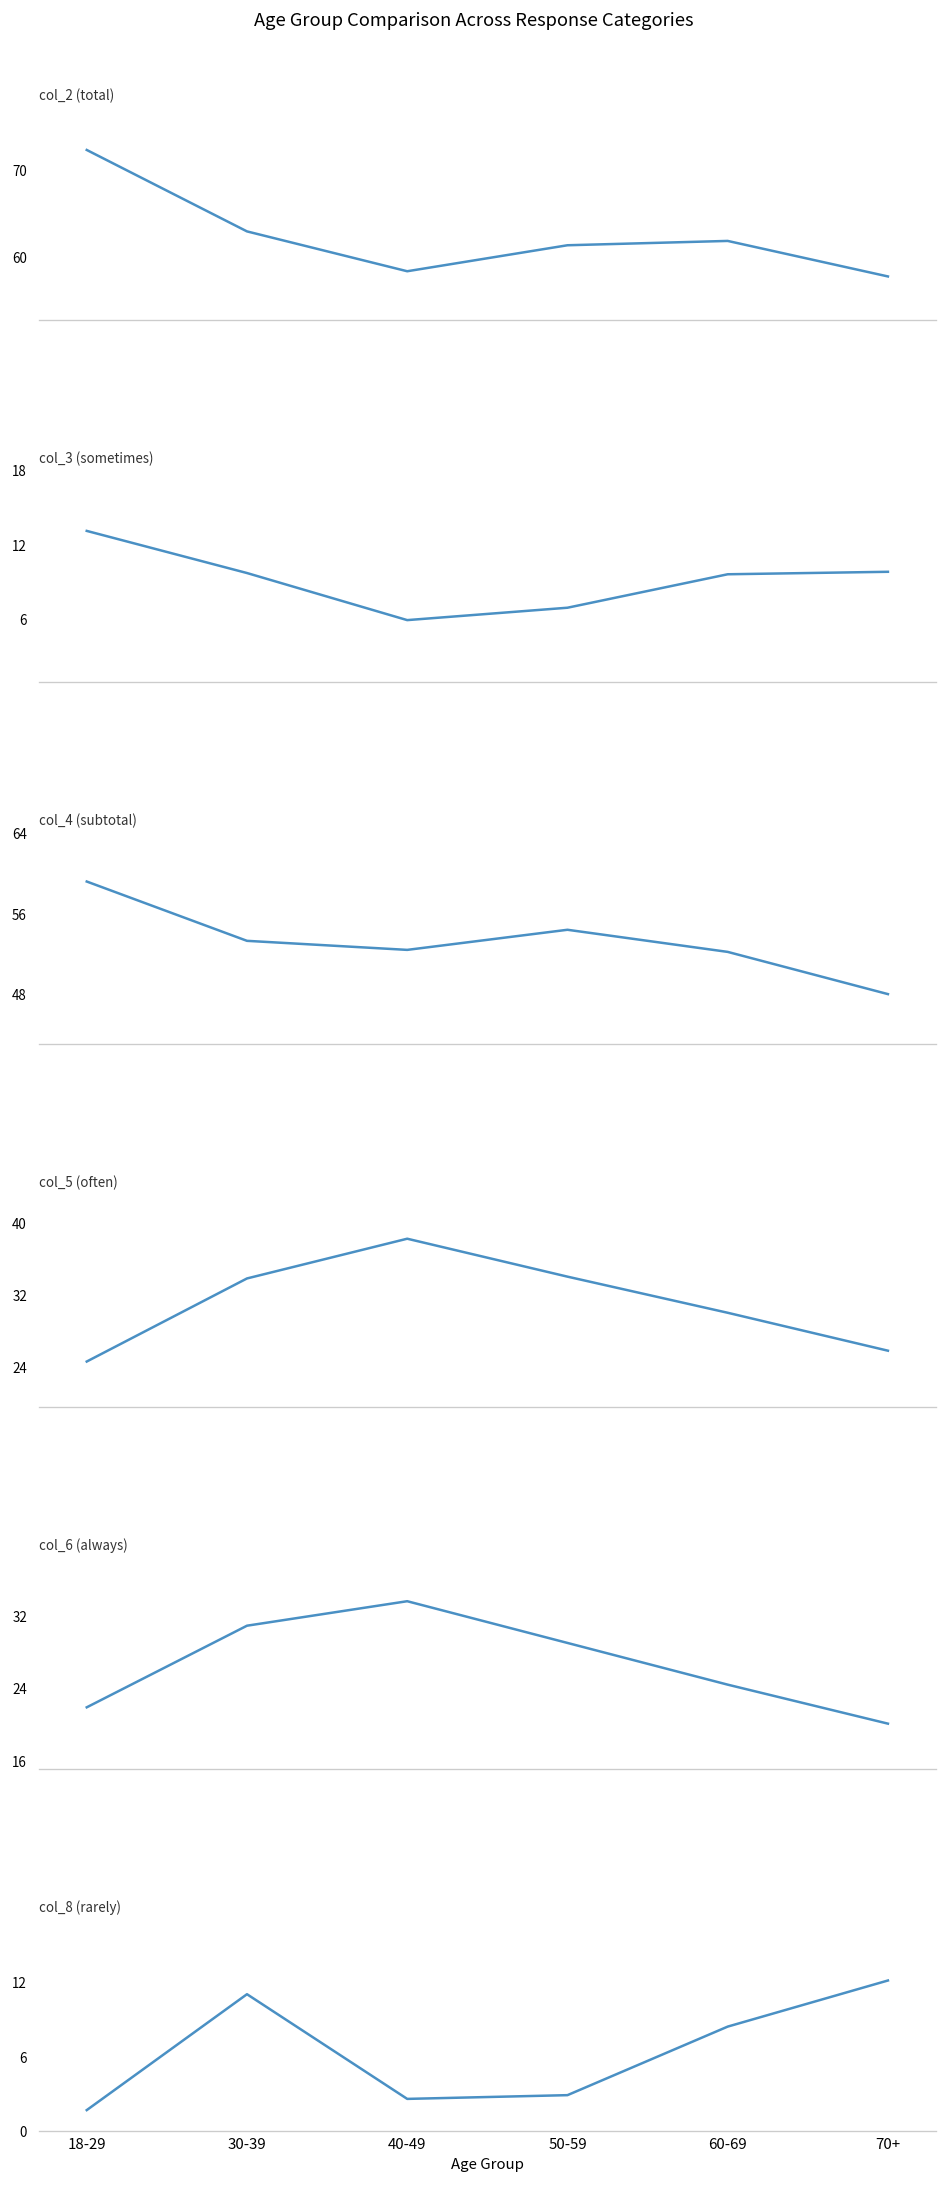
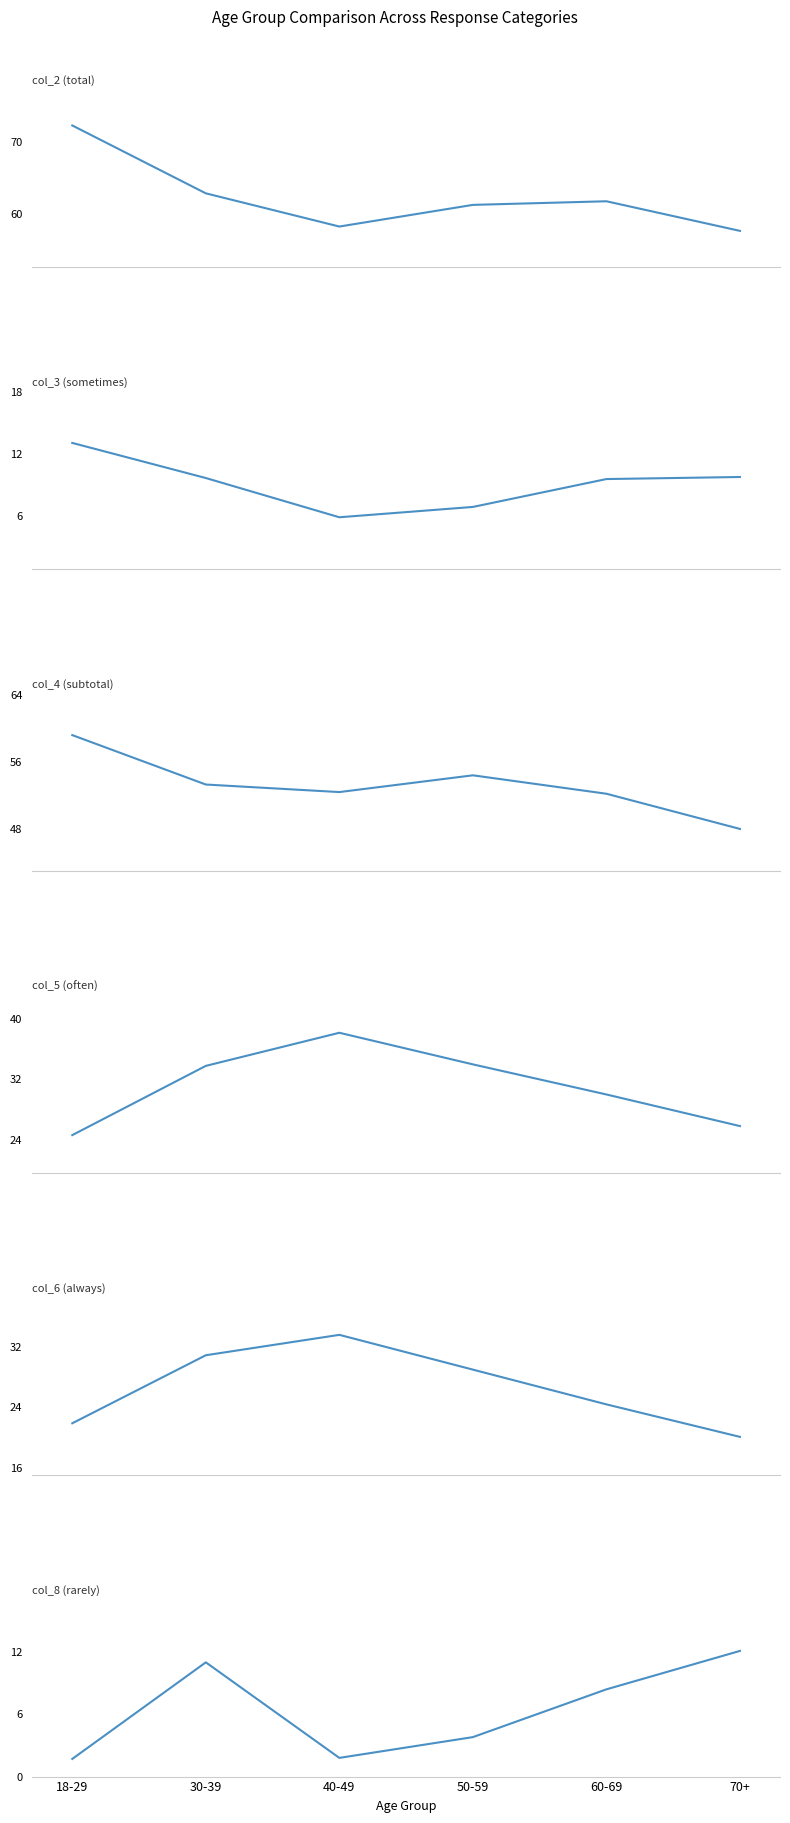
col_8 (rarely), 40-49: 2.6 -> 1.8
col_8 (rarely), 50-59: 2.9 -> 3.8
